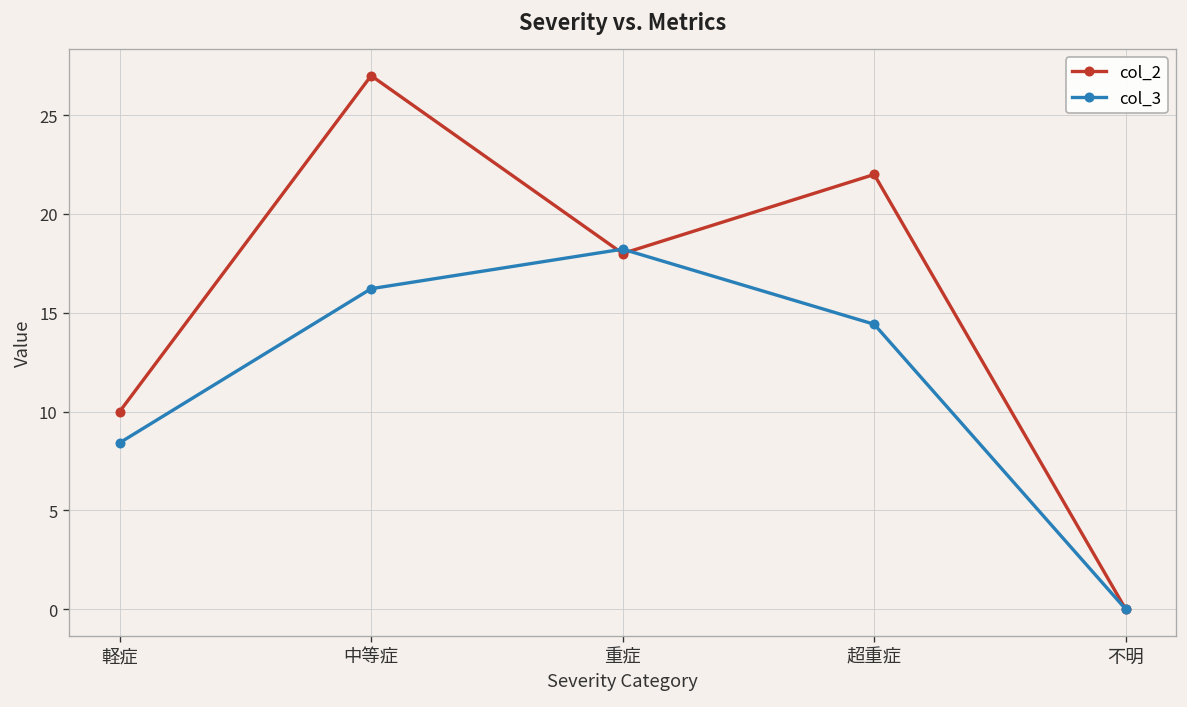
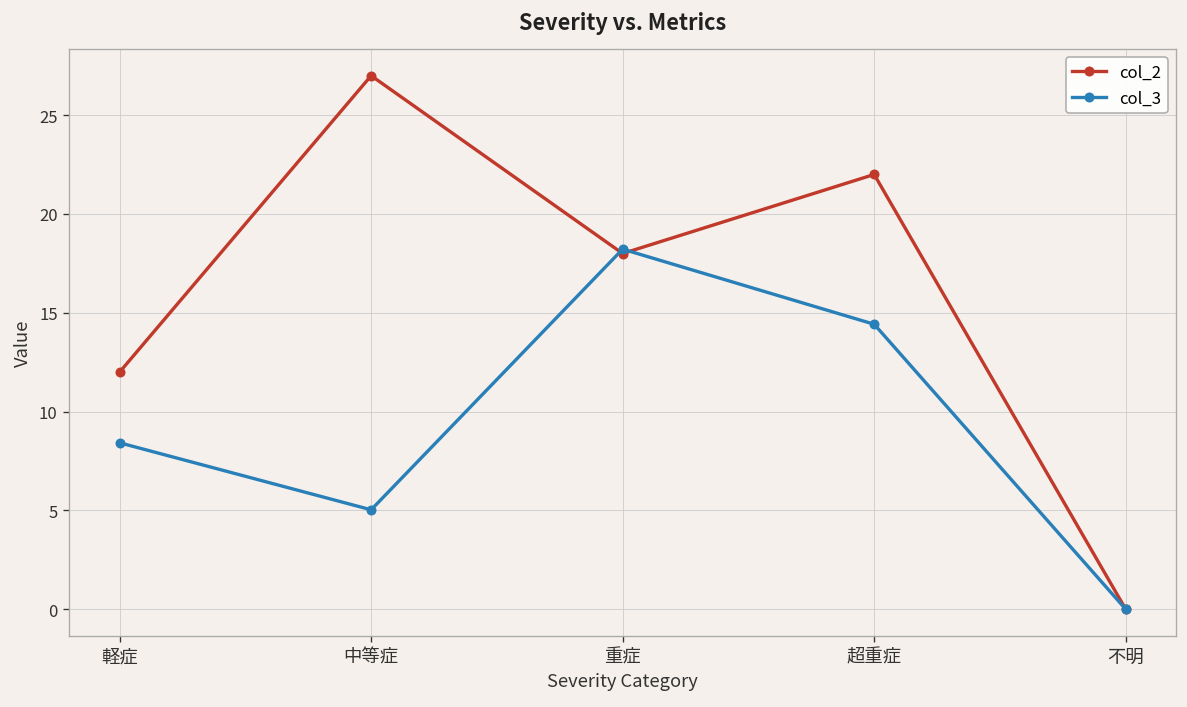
col_2, 軽症: 10 -> 12
col_3, 中等症: 16.2 -> 5.0
